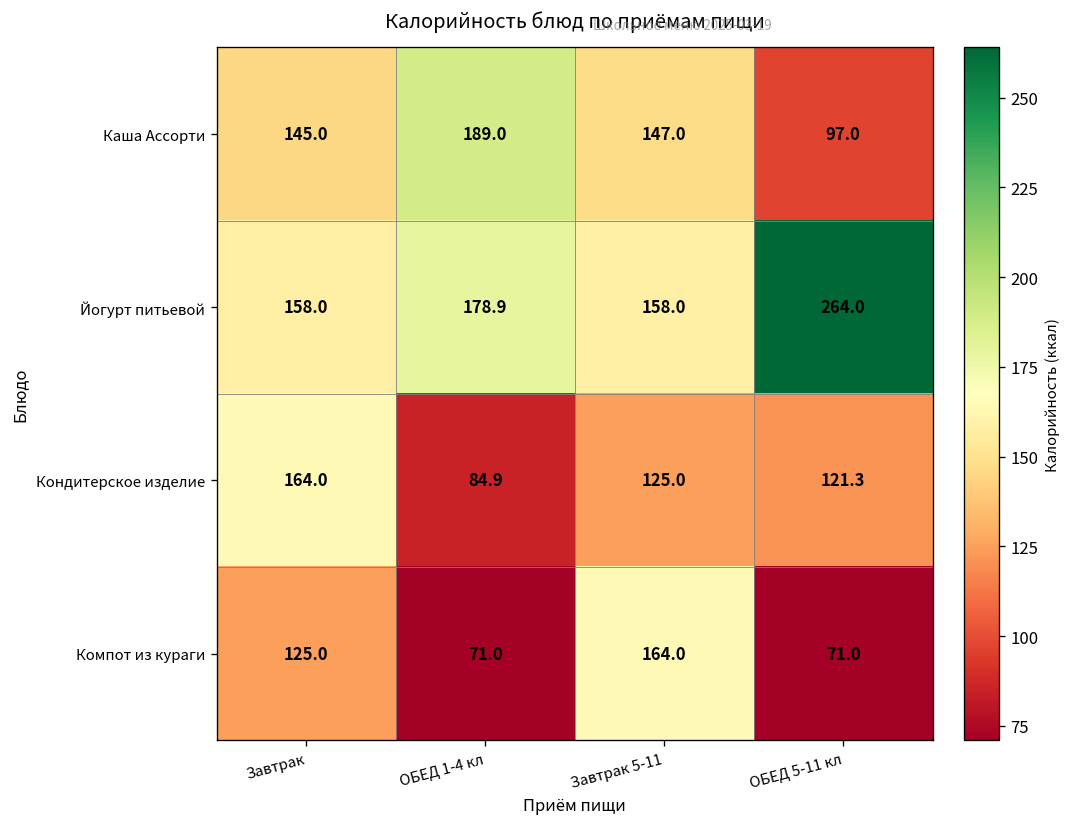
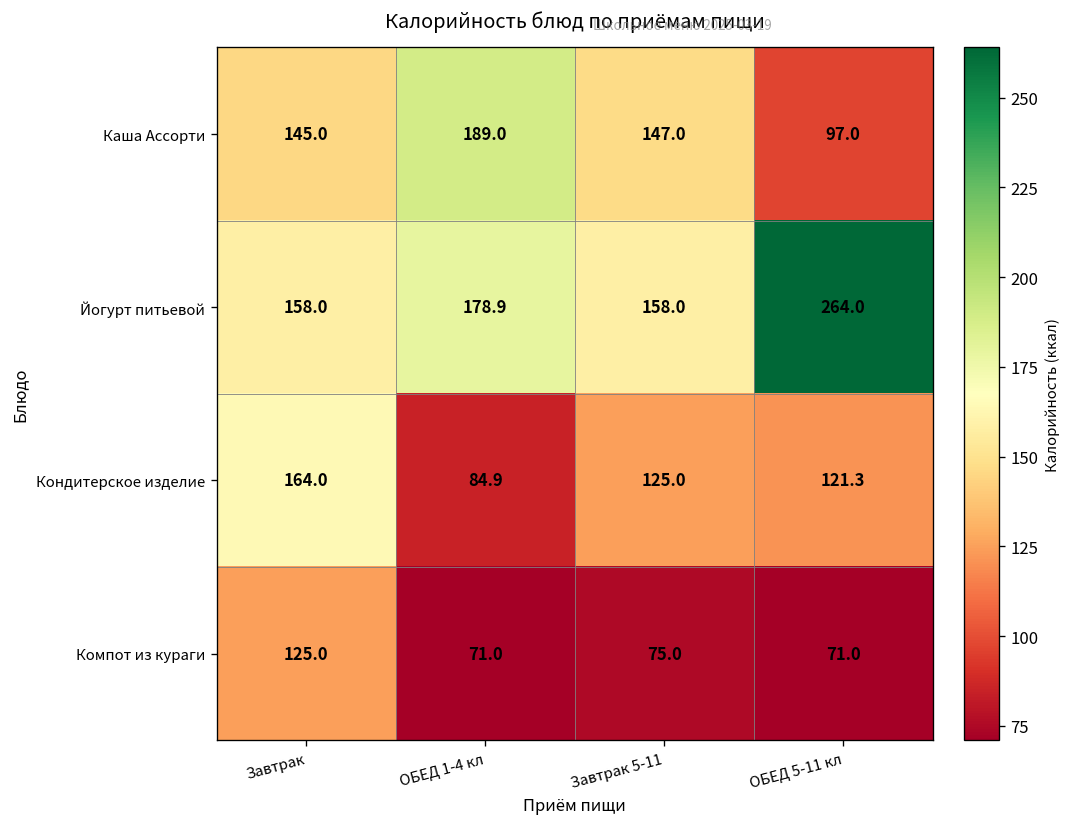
Компот из кураги, Завтрак 5-11: 164.0 -> 75.0
